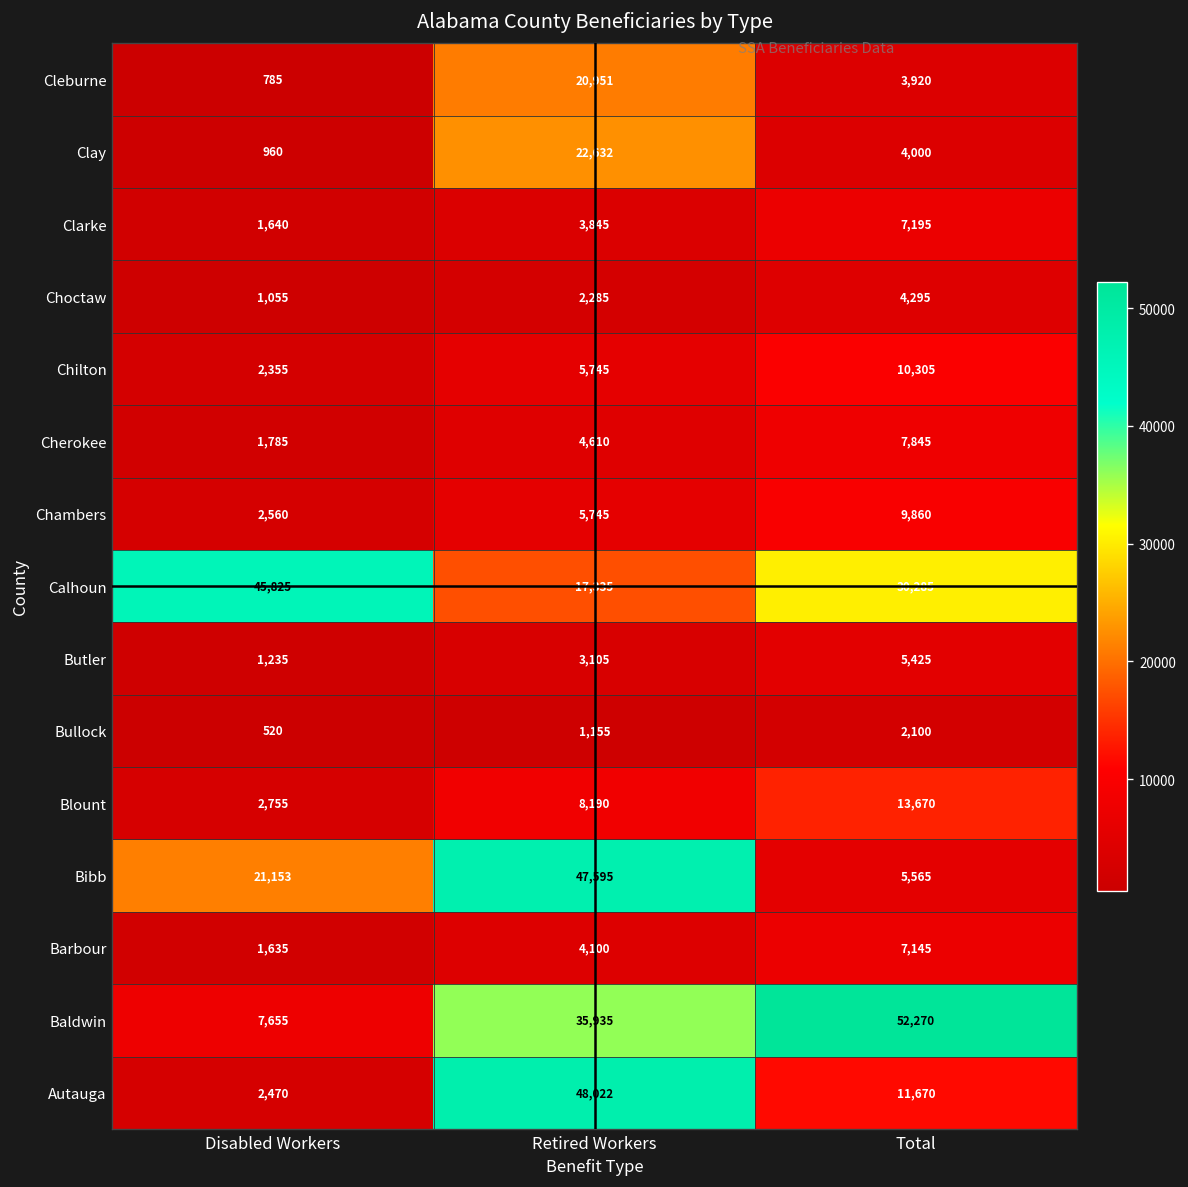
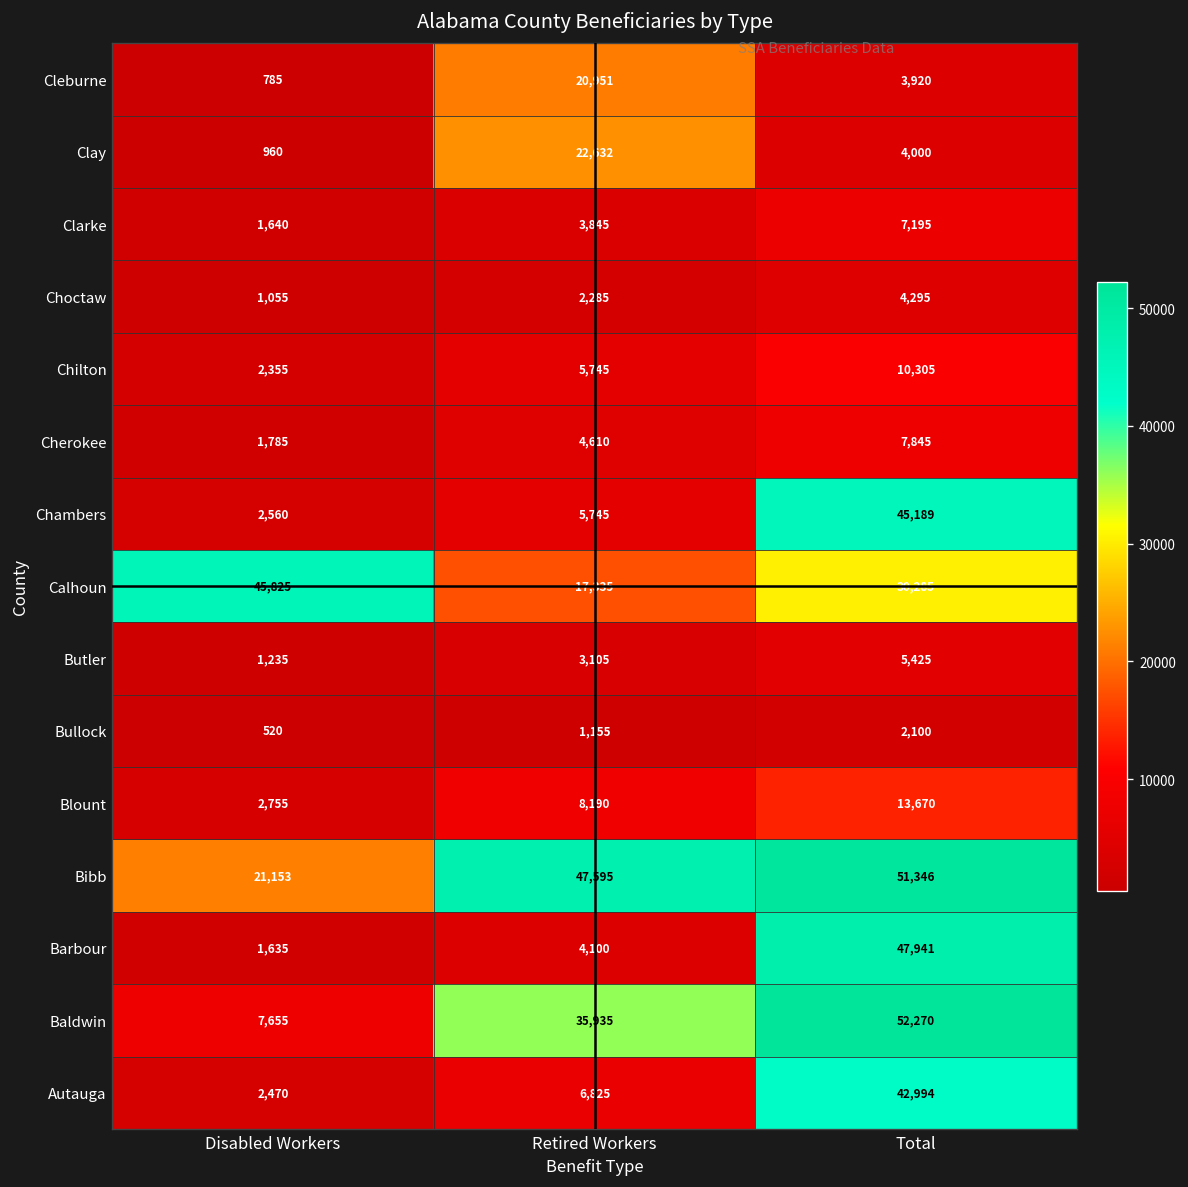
Chambers, Total: 9,860 -> 45,189
Bibb, Total: 5,565 -> 51,346
Barbour, Total: 7,145 -> 47,941
Autauga, Retired Workers: 48,022 -> 6,825
Autauga, Total: 11,670 -> 42,994
